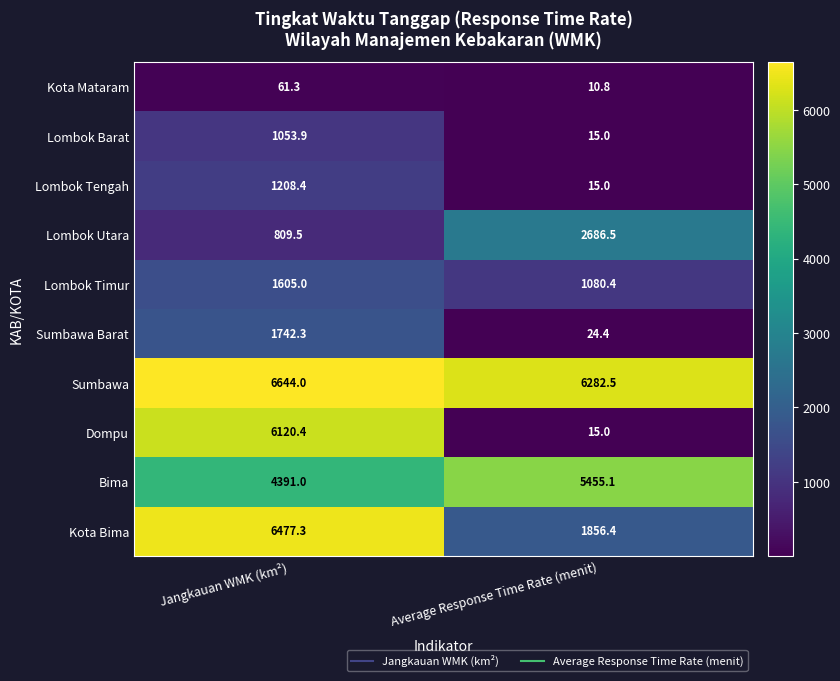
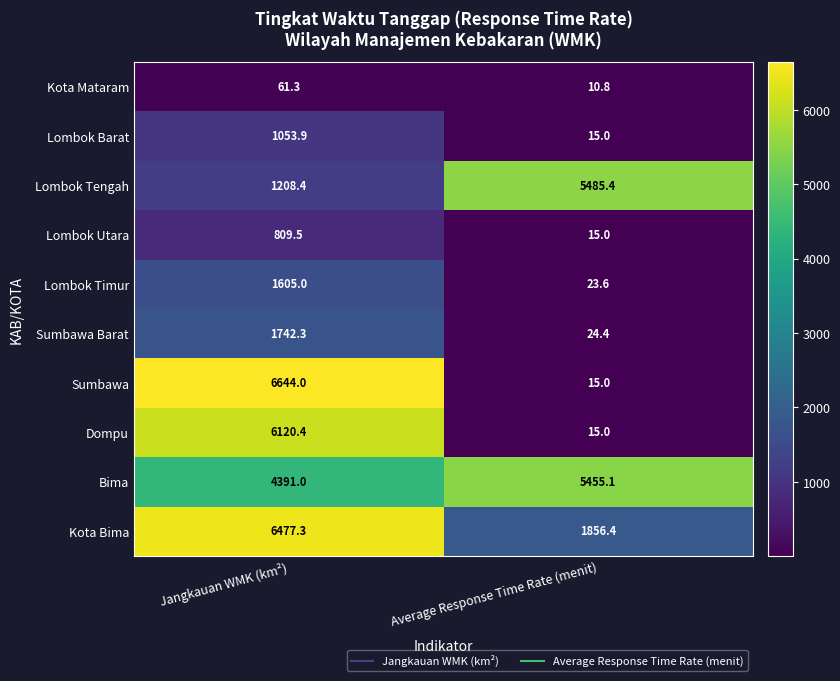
Lombok Tengah, Average Response Time Rate (menit): 15.0 -> 5485.4
Lombok Utara, Average Response Time Rate (menit): 2686.5 -> 15.0
Lombok Timur, Average Response Time Rate (menit): 1080.4 -> 23.6
Sumbawa, Average Response Time Rate (menit): 6282.5 -> 15.0
